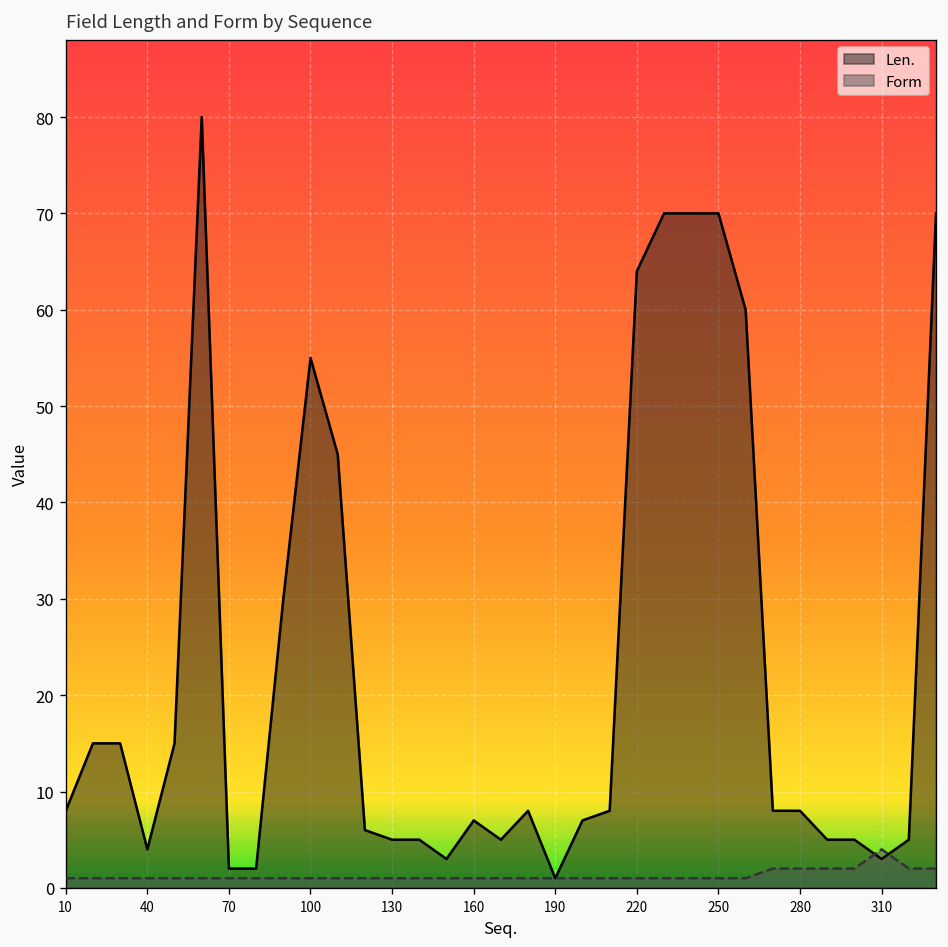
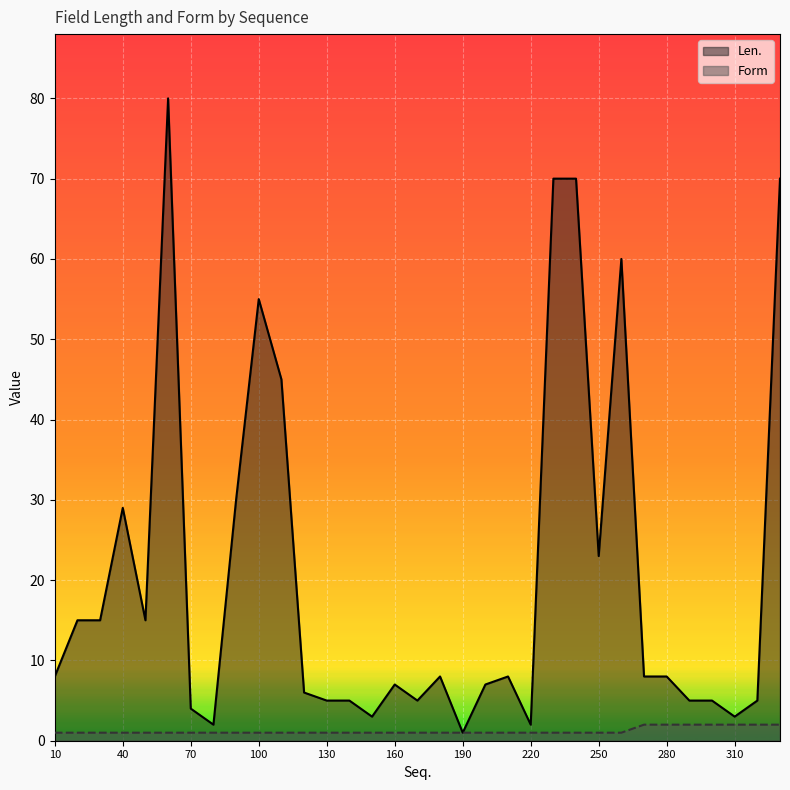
Len., 40: 4 -> 29
Len., 70: 2 -> 4
Len., 220: 64 -> 2
Len., 250: 70 -> 23
Form, 310: 4 -> 2
